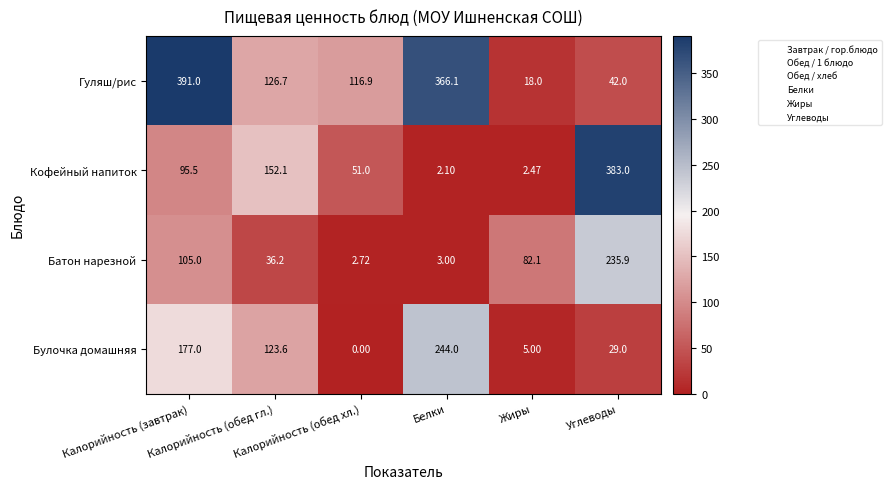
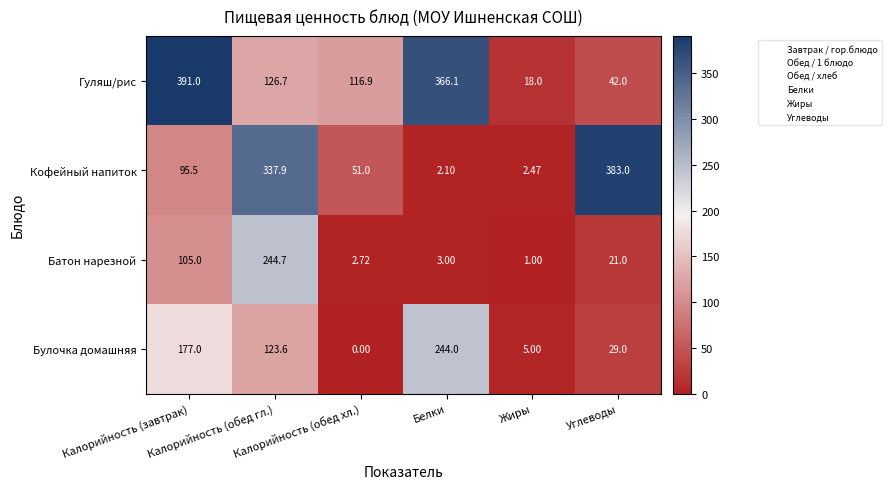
Кофейный напиток, Калорийность (обед гл.): 152.1 -> 337.9
Батон нарезной, Калорийность (обед гл.): 36.2 -> 244.7
Батон нарезной, Жиры: 82.1 -> 1.00
Батон нарезной, Углеводы: 235.9 -> 21.0
